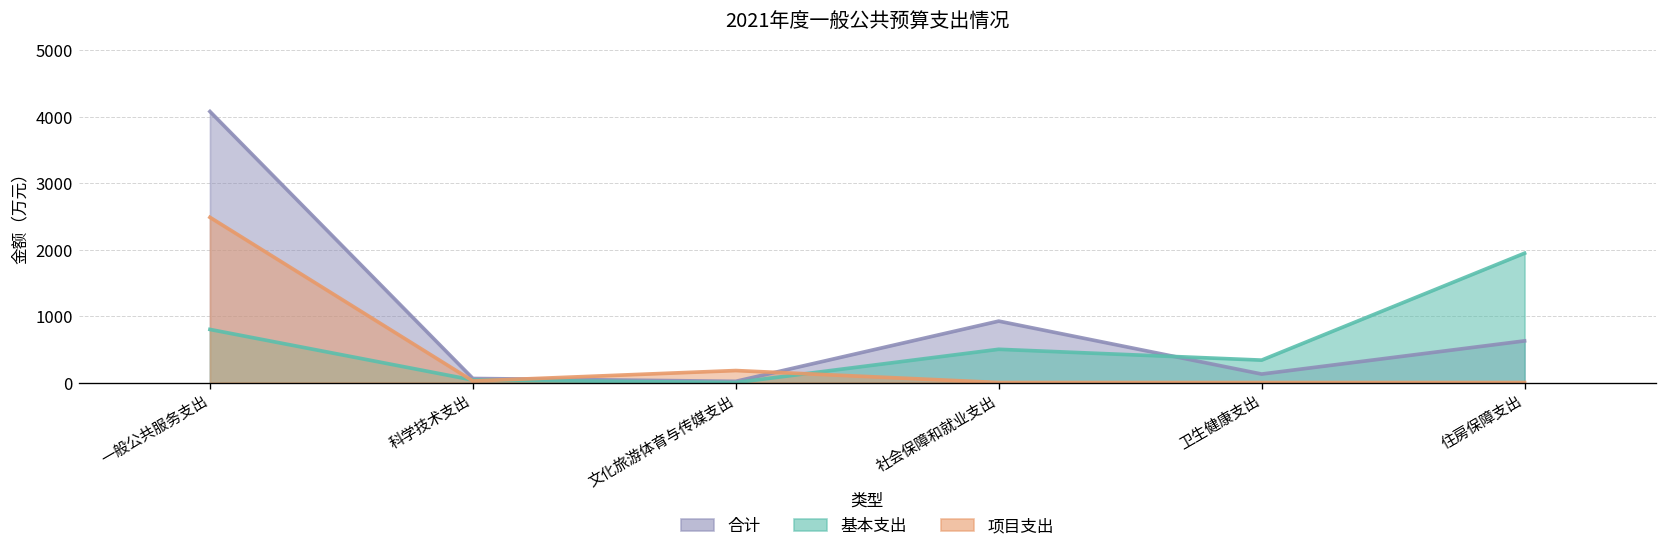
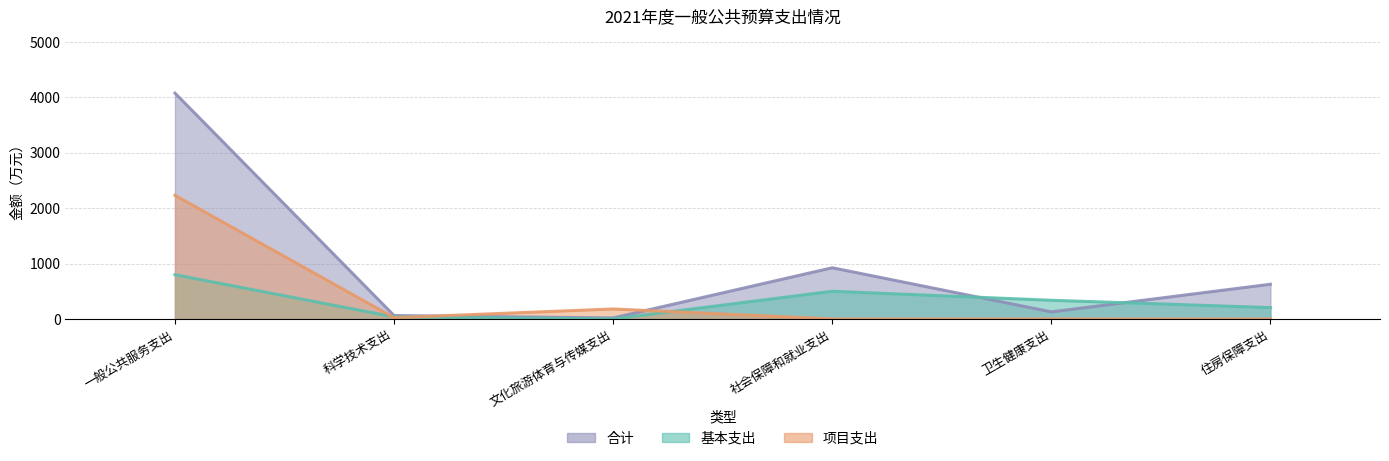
项目支出, 一般公共服务支出: 2500 -> 2200
基本支出, 住房保障支出: 1900 -> 200
